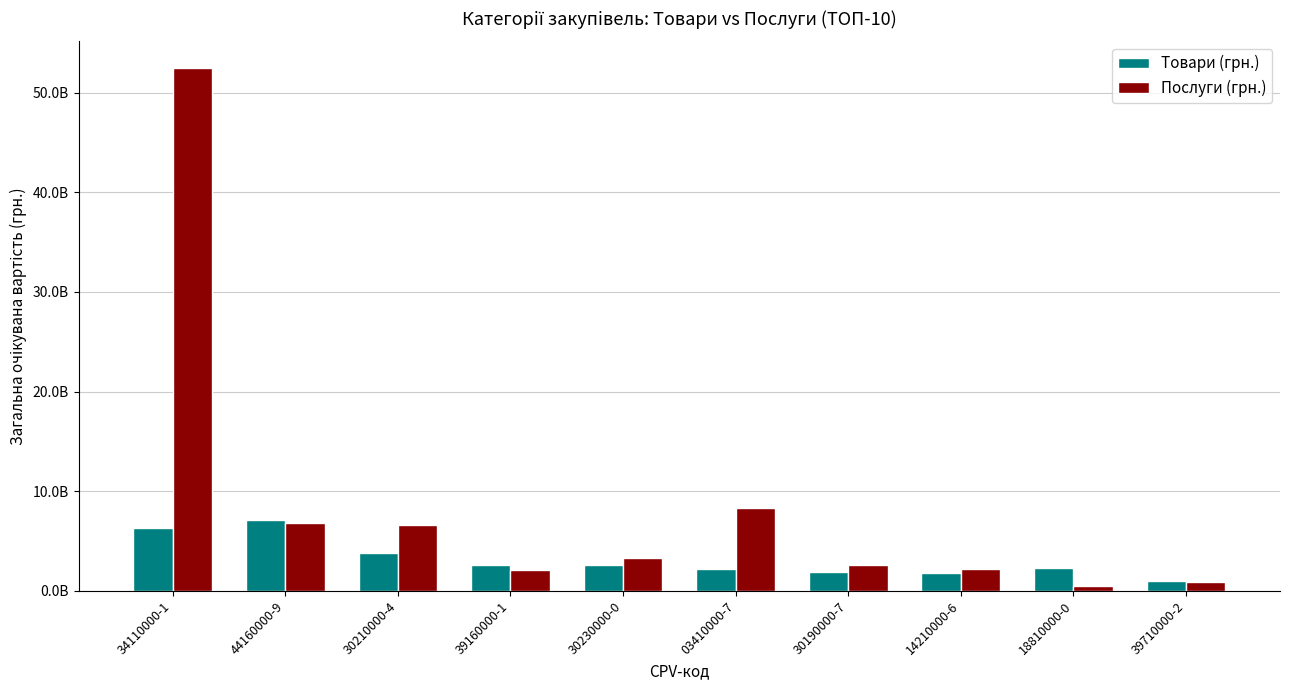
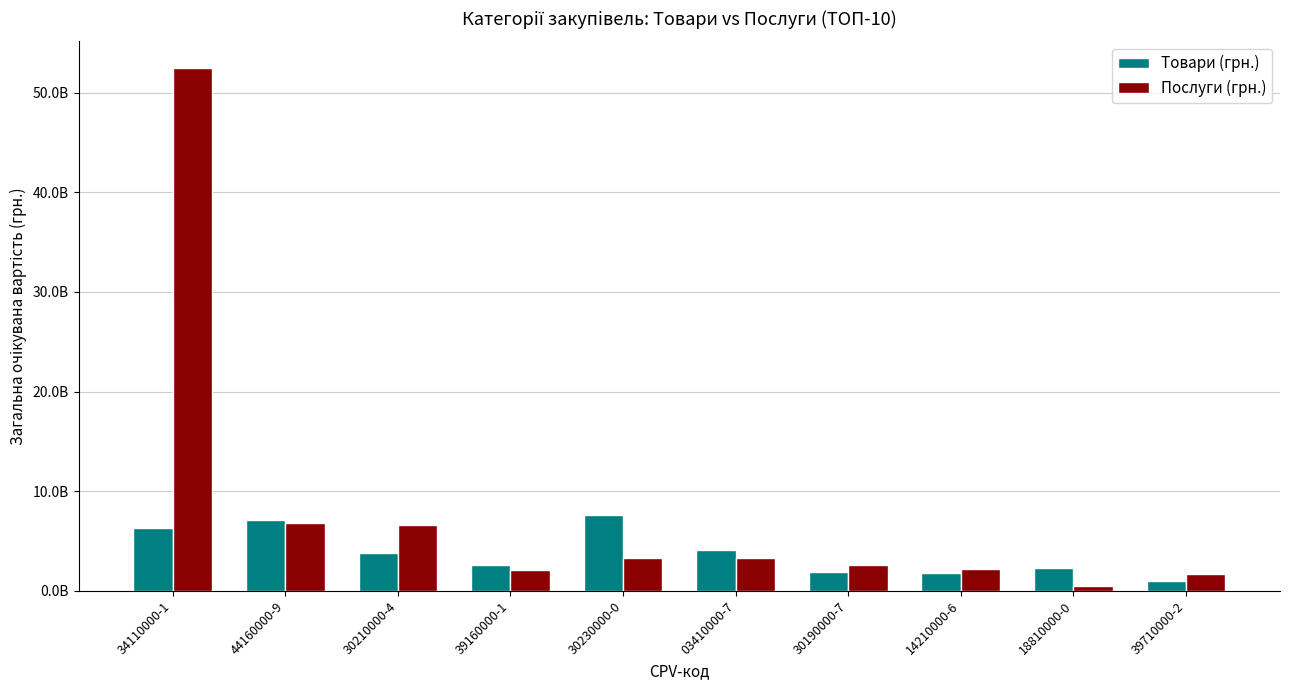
Товари (грн.), 30230000-0: 3000000000 -> 8000000000
Товари (грн.), 03410000-7: 2000000000 -> 4000000000
Послуги (грн.), 03410000-7: 8000000000 -> 3000000000
Послуги (грн.), 39710000-2: 1000000000 -> 2000000000
